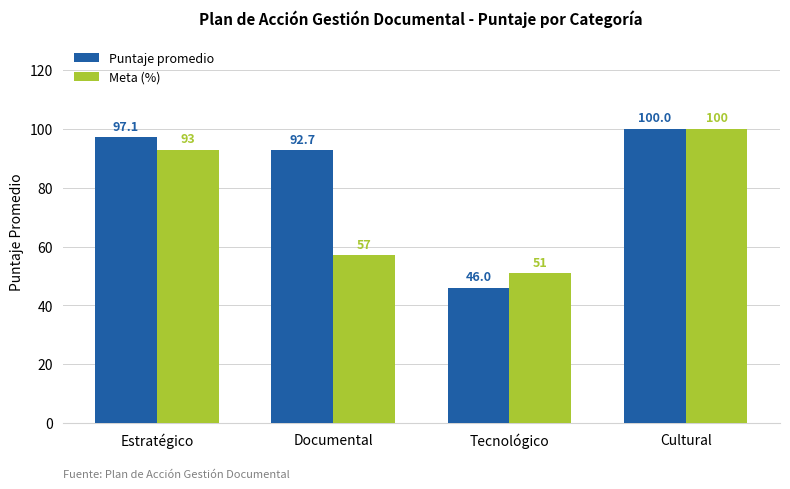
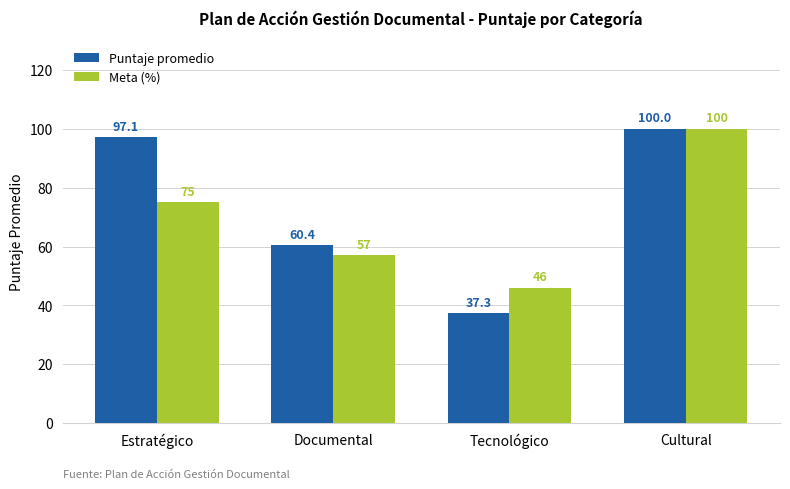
Meta (%), Estratégico: 93 -> 75
Puntaje promedio, Documental: 92.7 -> 60.4
Puntaje promedio, Tecnológico: 46.0 -> 37.3
Meta (%), Tecnológico: 51 -> 46
